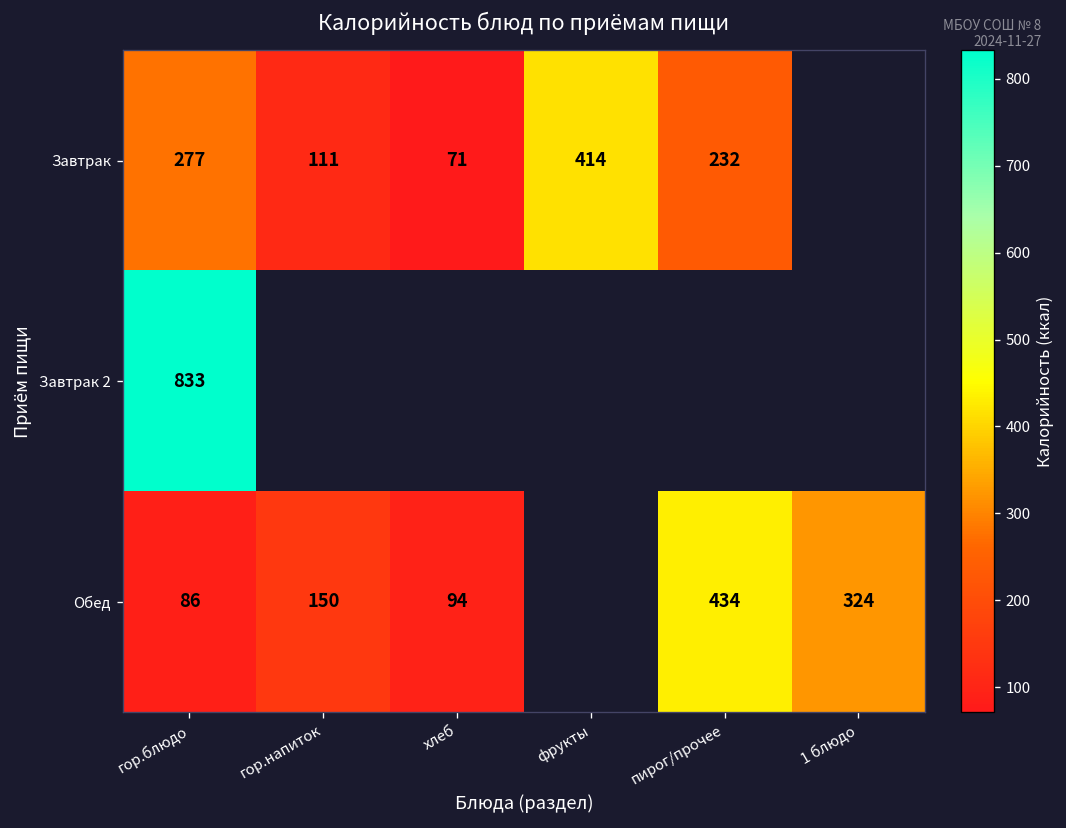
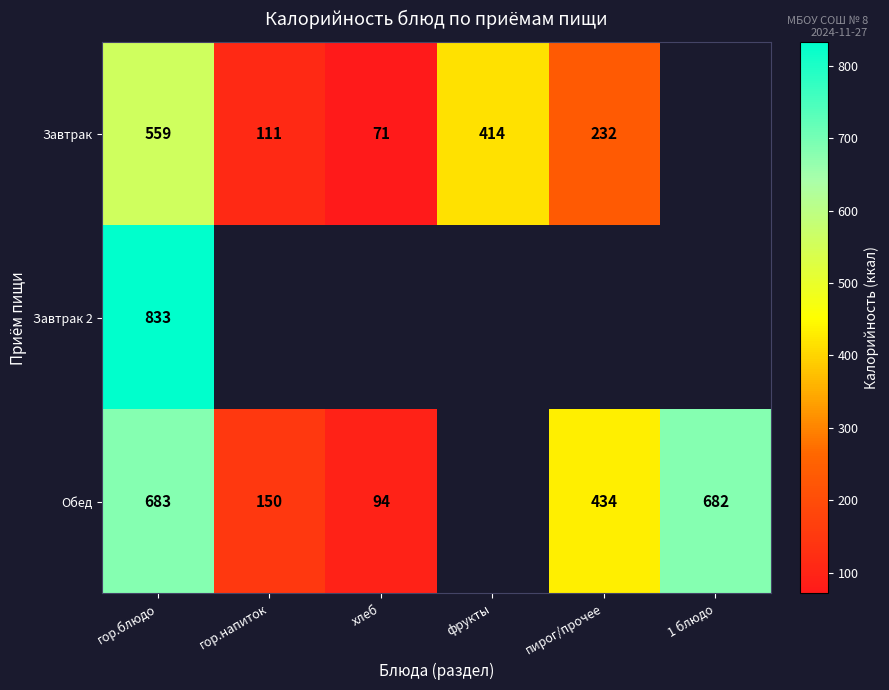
Завтрак, гор.блюдо: 277 -> 559
Обед, гор.блюдо: 86 -> 683
Обед, 1 блюдо: 324 -> 682
